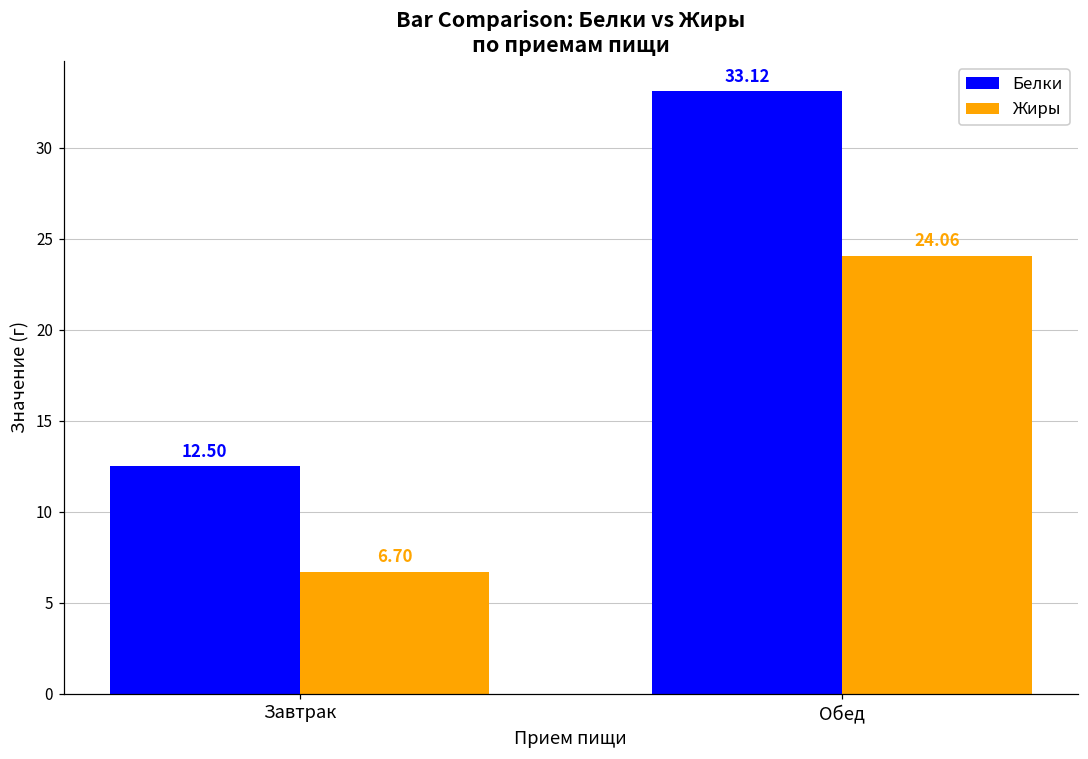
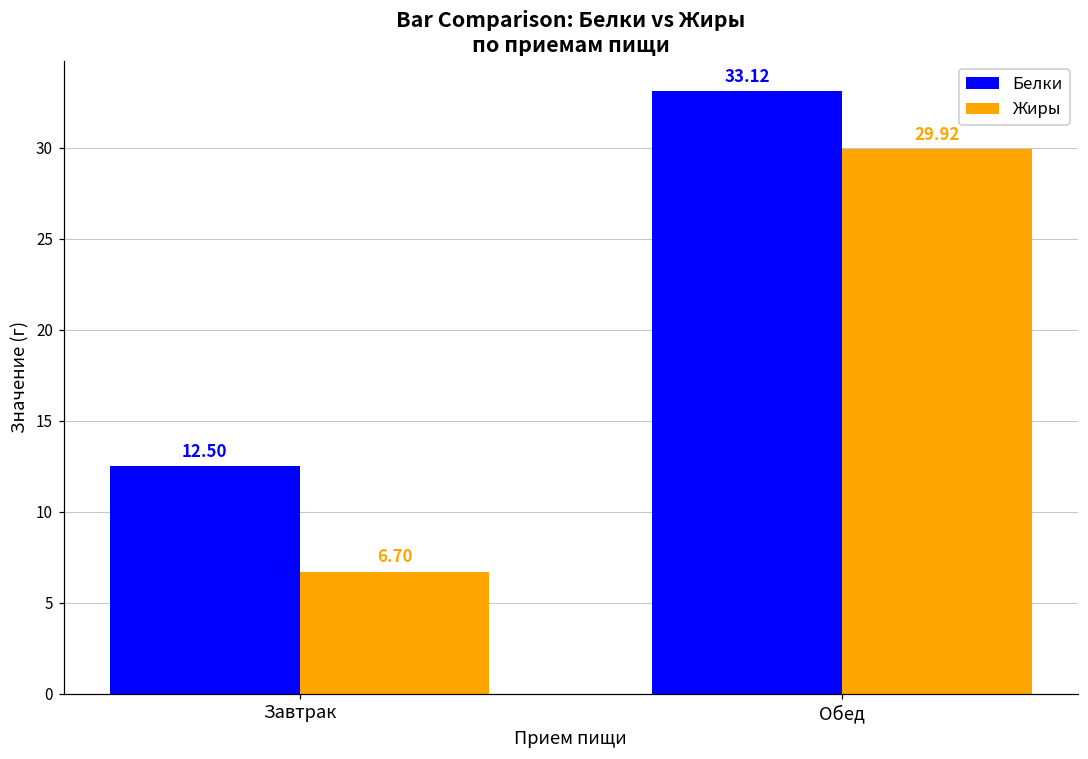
Жиры, Обед: 24.06 -> 29.92
